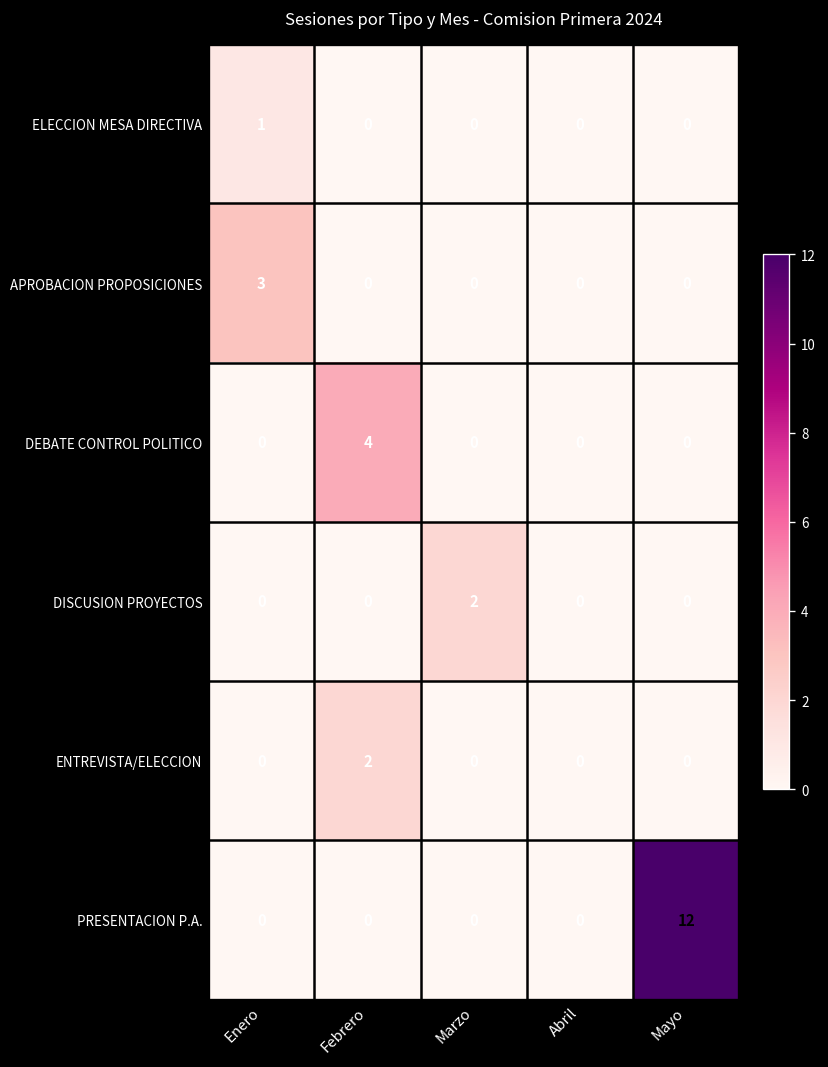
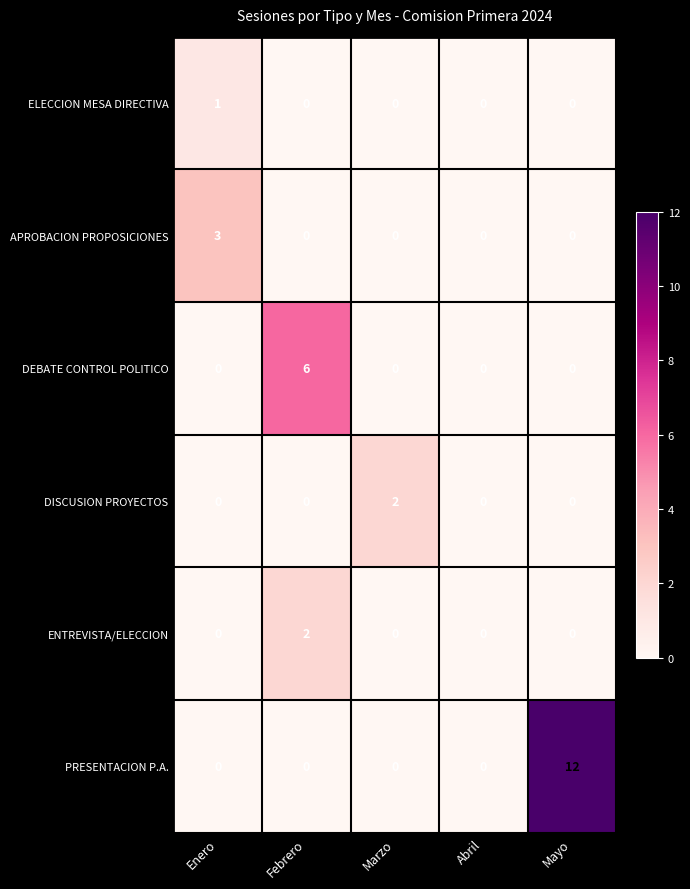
DEBATE CONTROL POLITICO, Febrero: 4 -> 6
